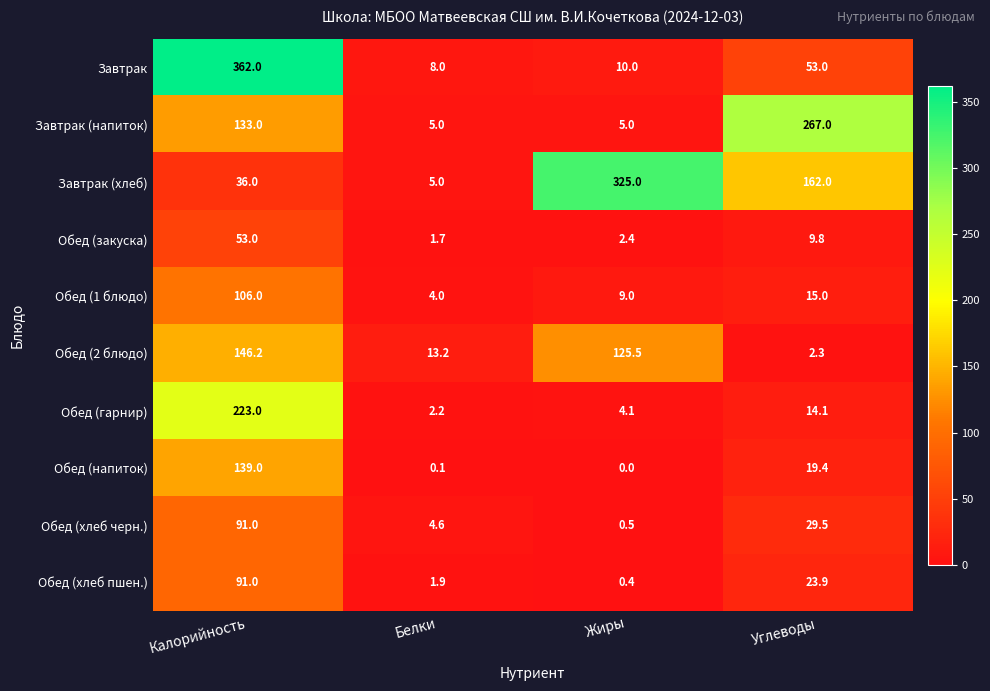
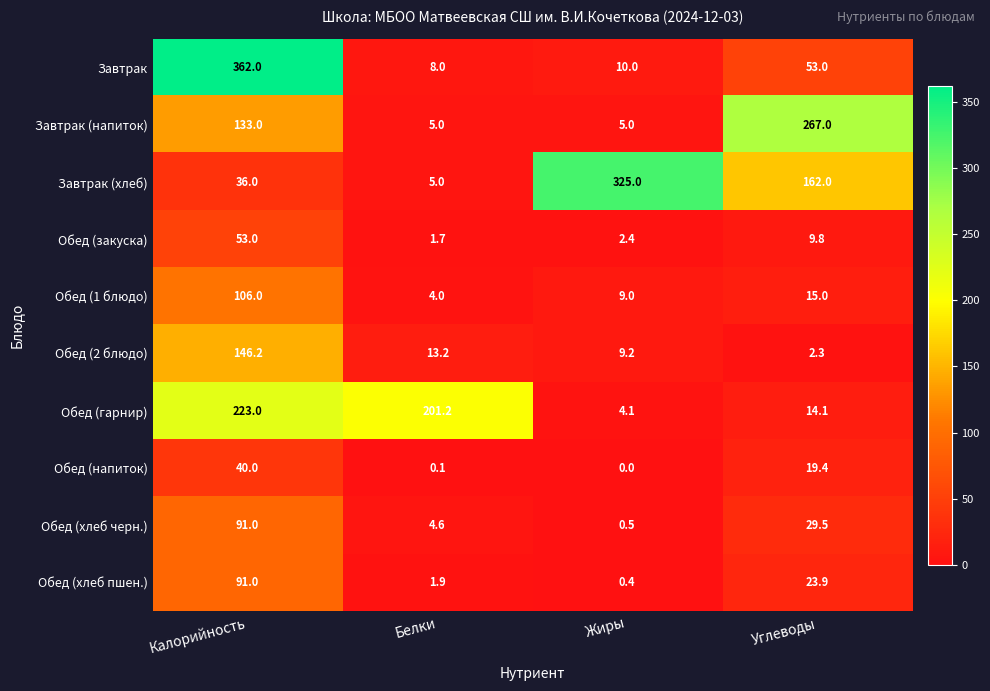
Обед (2 блюдо), Жиры: 125.5 -> 9.2
Обед (гарнир), Белки: 2.2 -> 201.2
Обед (напиток), Калорийность: 139.0 -> 40.0
